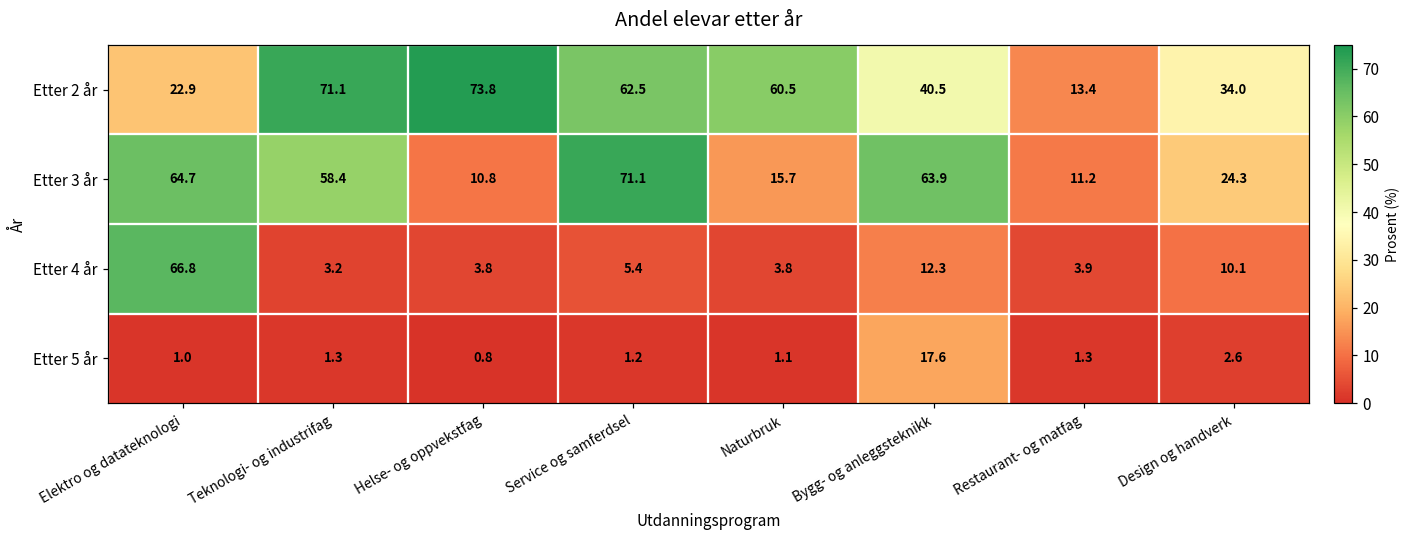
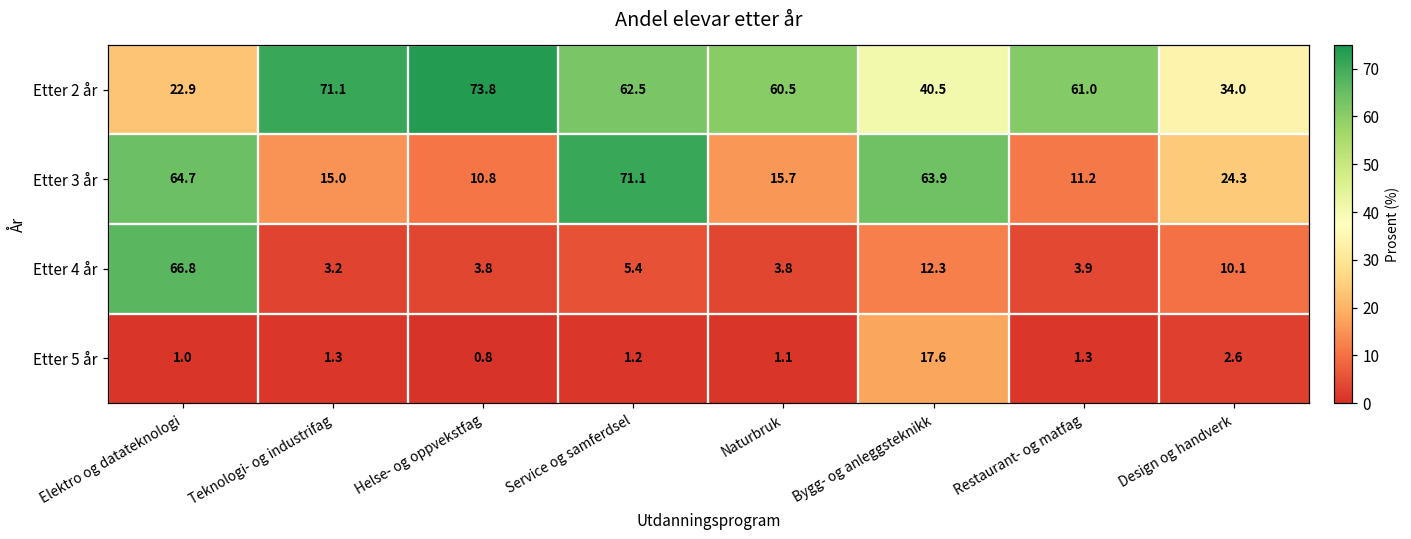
Etter 2 år, Restaurant- og matfag: 13.4 -> 61.0
Etter 3 år, Teknologi- og industrifag: 58.4 -> 15.0
